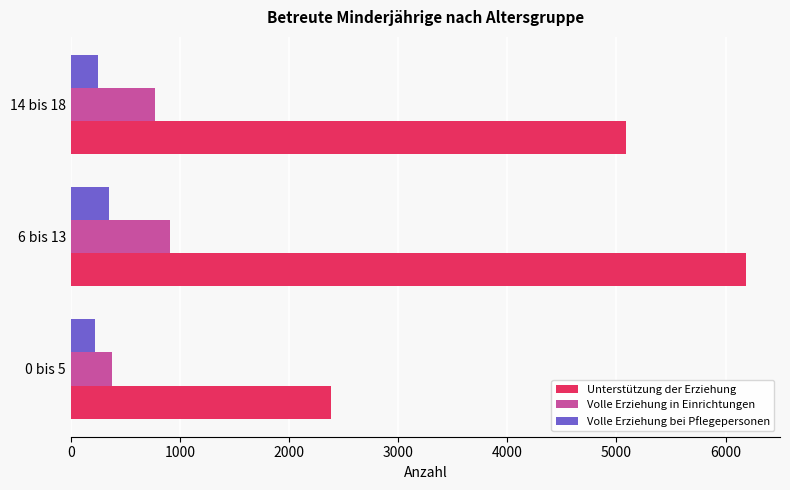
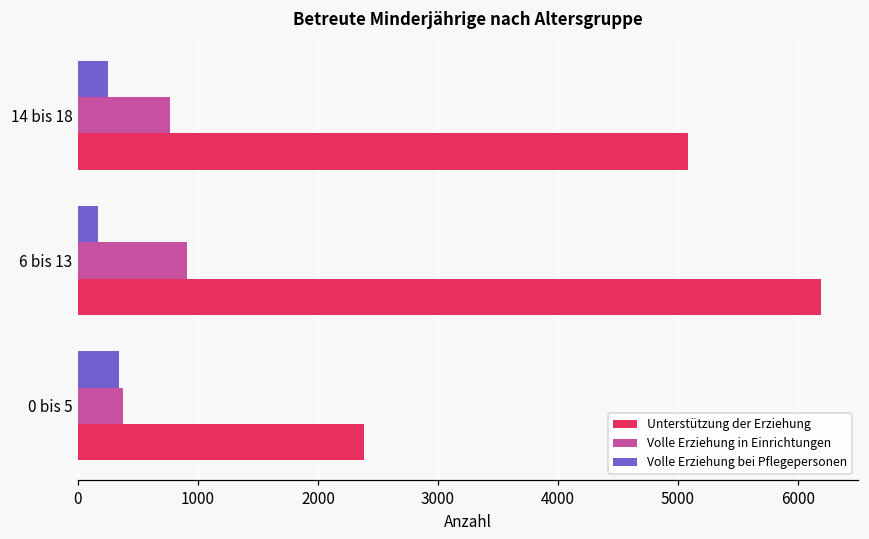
Volle Erziehung bei Pflegepersonen, 6 bis 13: 350 -> 160
Volle Erziehung bei Pflegepersonen, 0 bis 5: 220 -> 340
